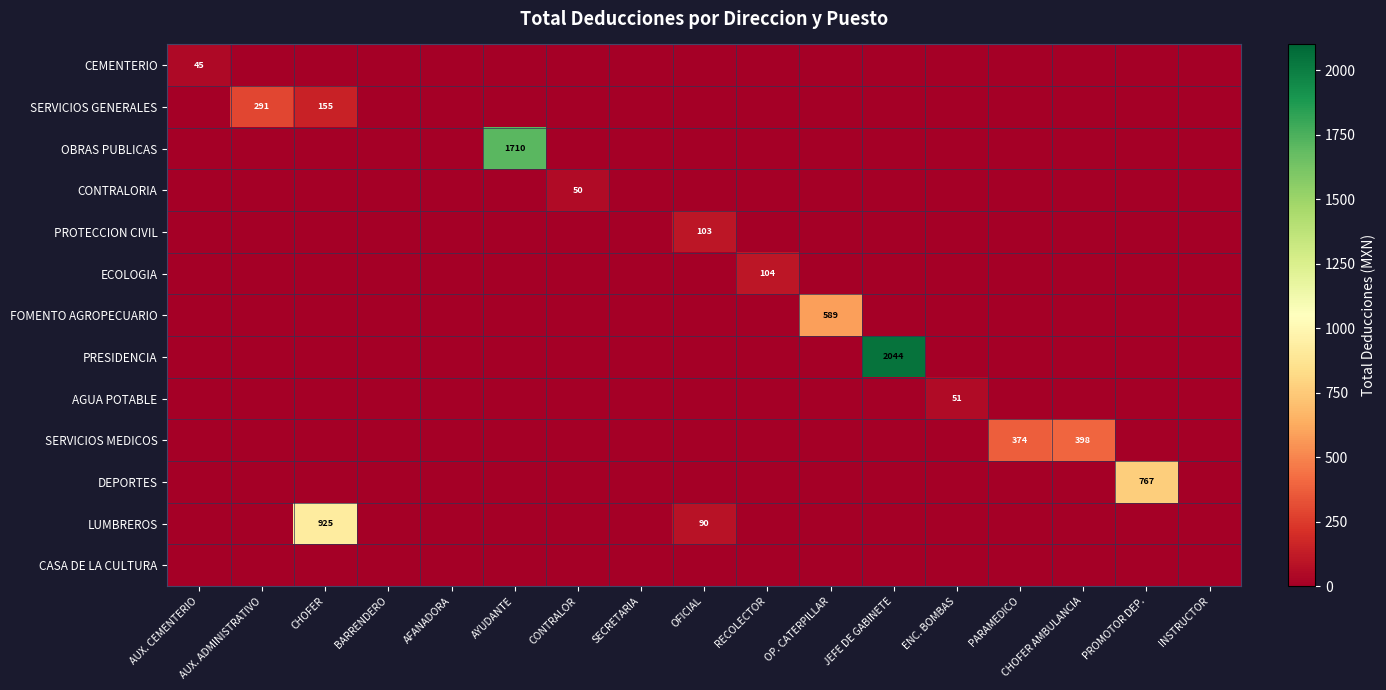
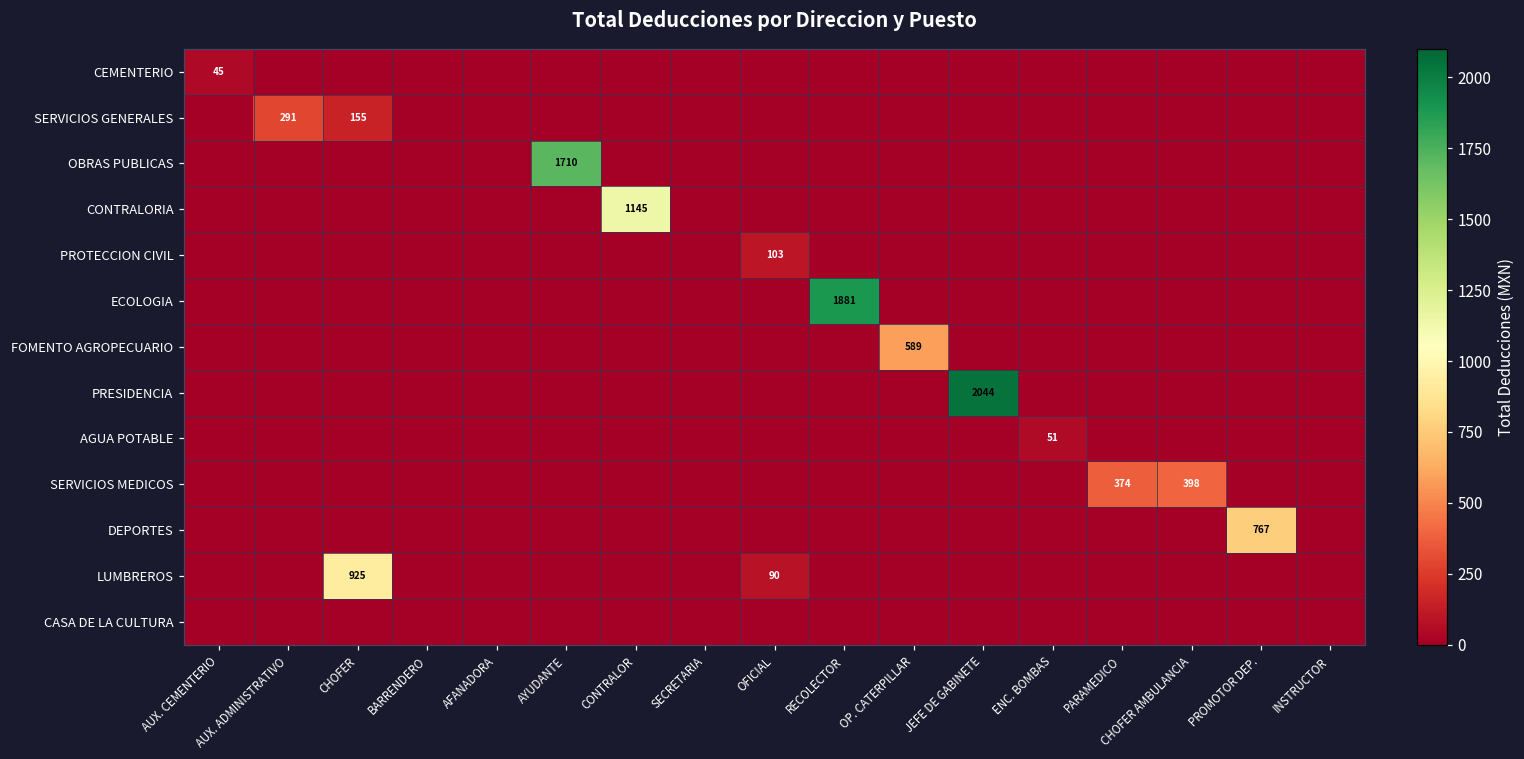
CONTRALORIA, CONTRALOR: 50 -> 1145
ECOLOGIA, RECOLECTOR: 104 -> 1881
